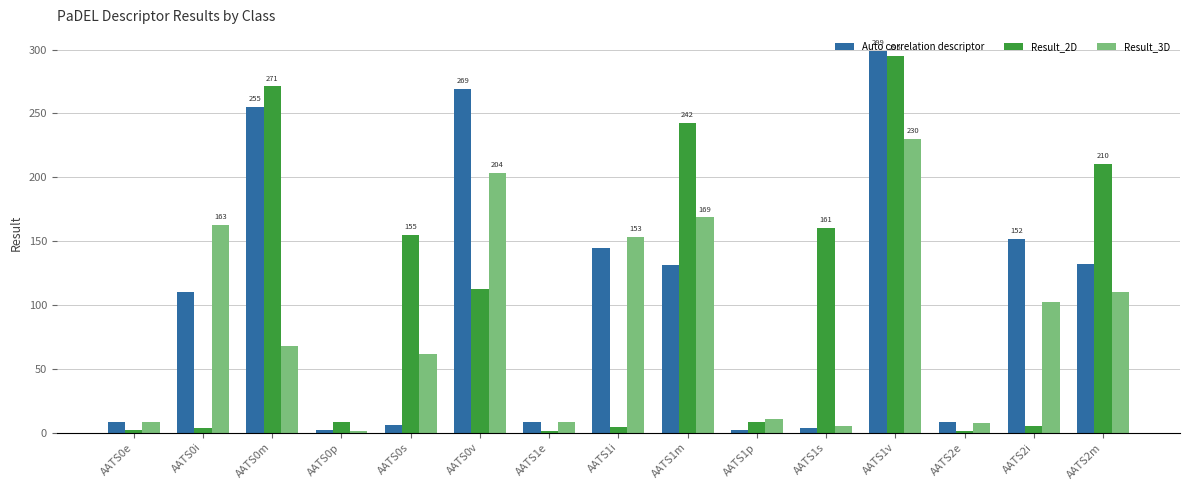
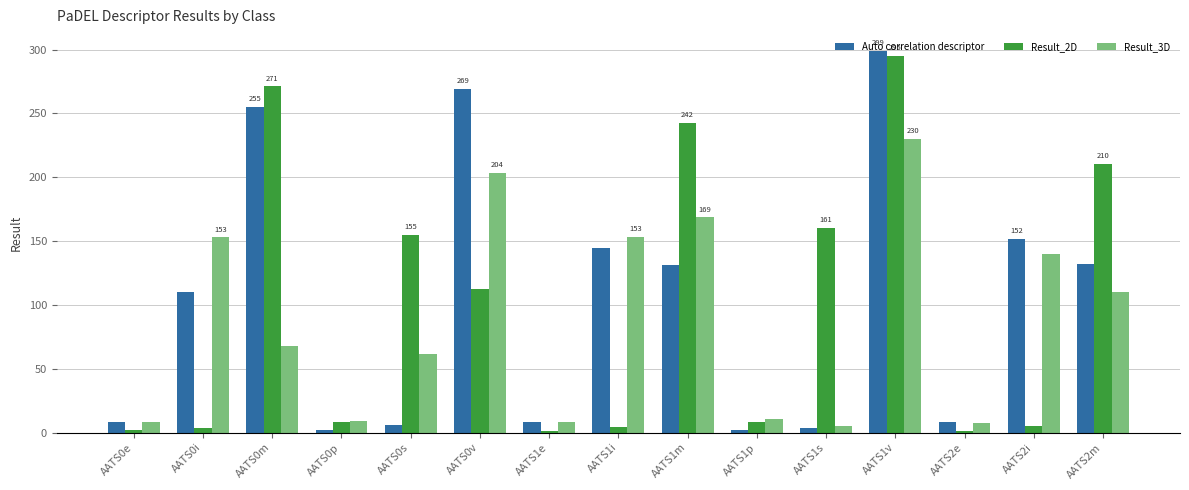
Result_3D, AATS0i: 163 -> 153
Result_3D, AATS0p: 1 -> 9
Result_3D, AATS2i: 102 -> 140
